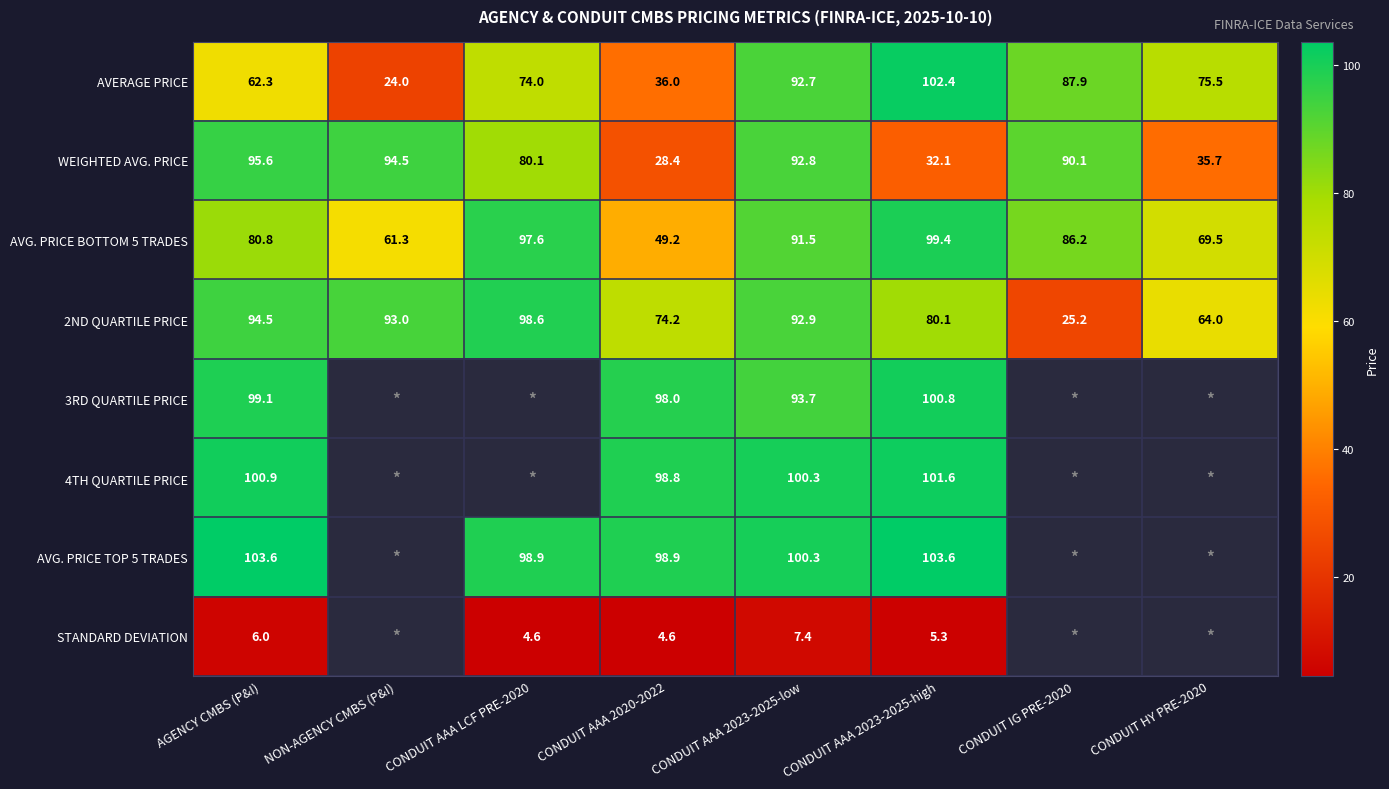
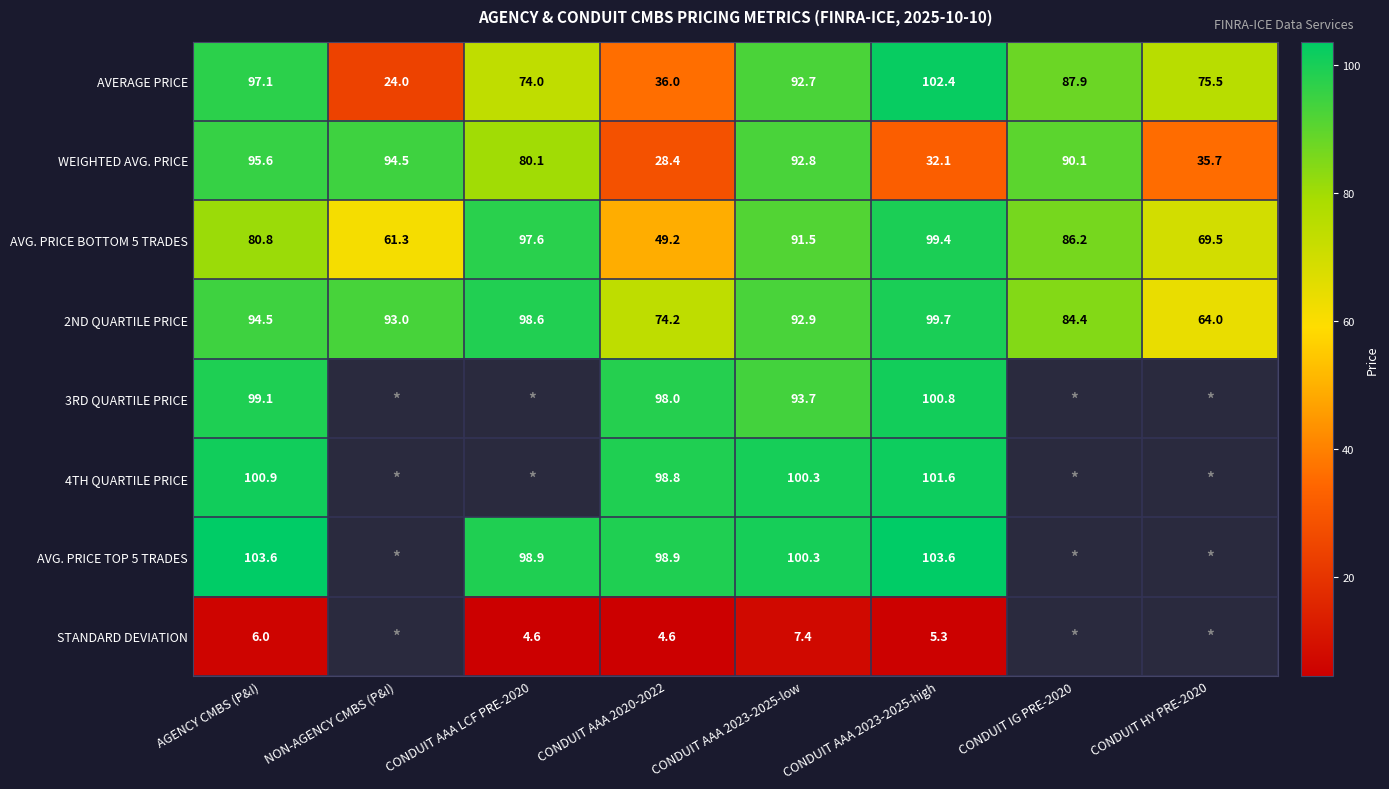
AVERAGE PRICE, AGENCY CMBS (P&I): 62.3 -> 97.1
2ND QUARTILE PRICE, CONDUIT AAA 2023-2025-high: 80.1 -> 99.7
2ND QUARTILE PRICE, CONDUIT IG PRE-2020: 25.2 -> 84.4
